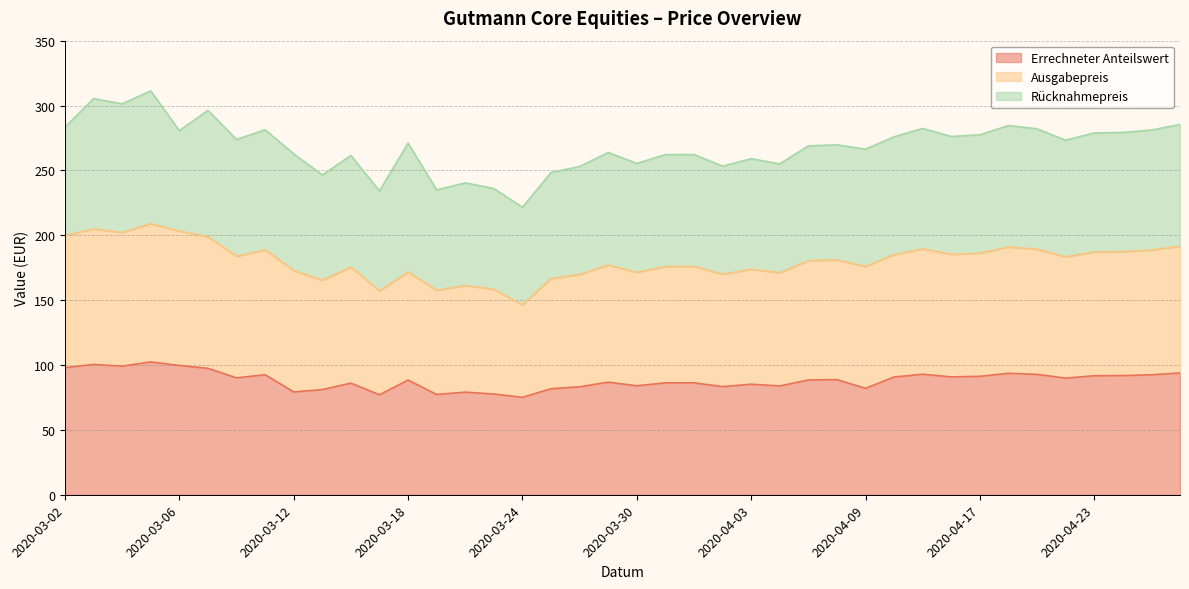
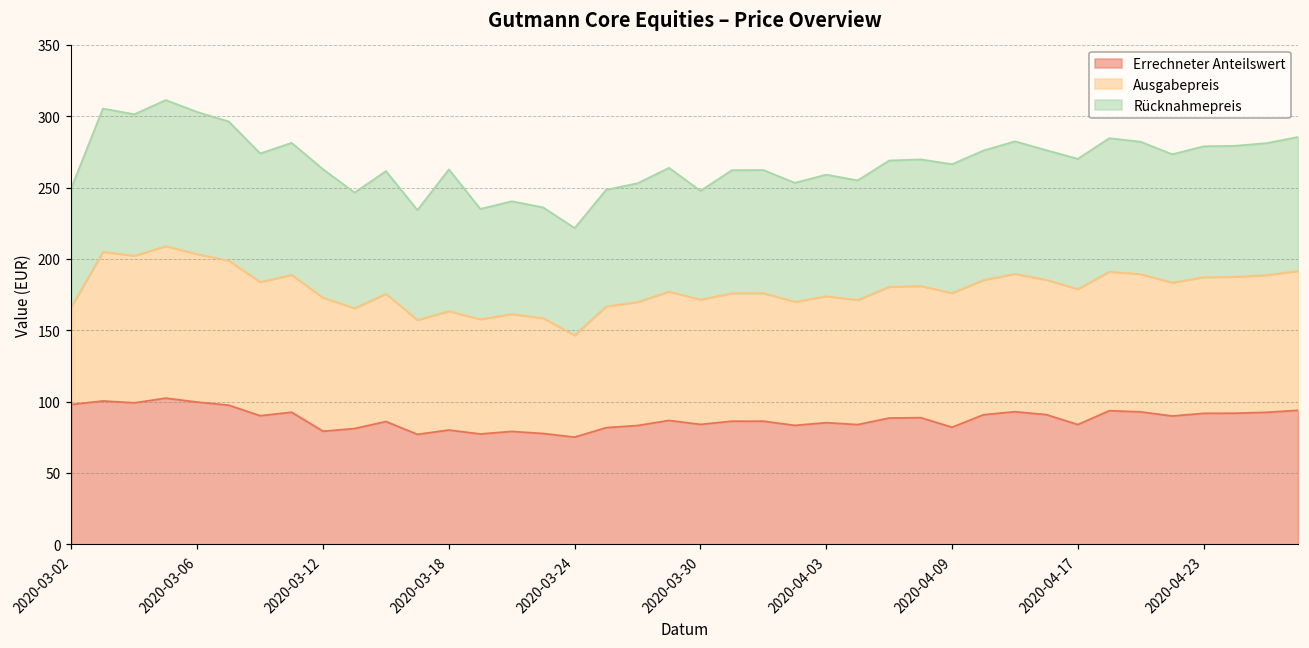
Ausgabepreis, 2020-03-02: 102 -> 68
Rücknahmepreis, 2020-03-06: 77 -> 100
Errechneter Anteilswert, 2020-03-18: 88 -> 80
Rücknahmepreis, 2020-03-30: 84 -> 76
Errechneter Anteilswert, 2020-04-17: 91 -> 84
